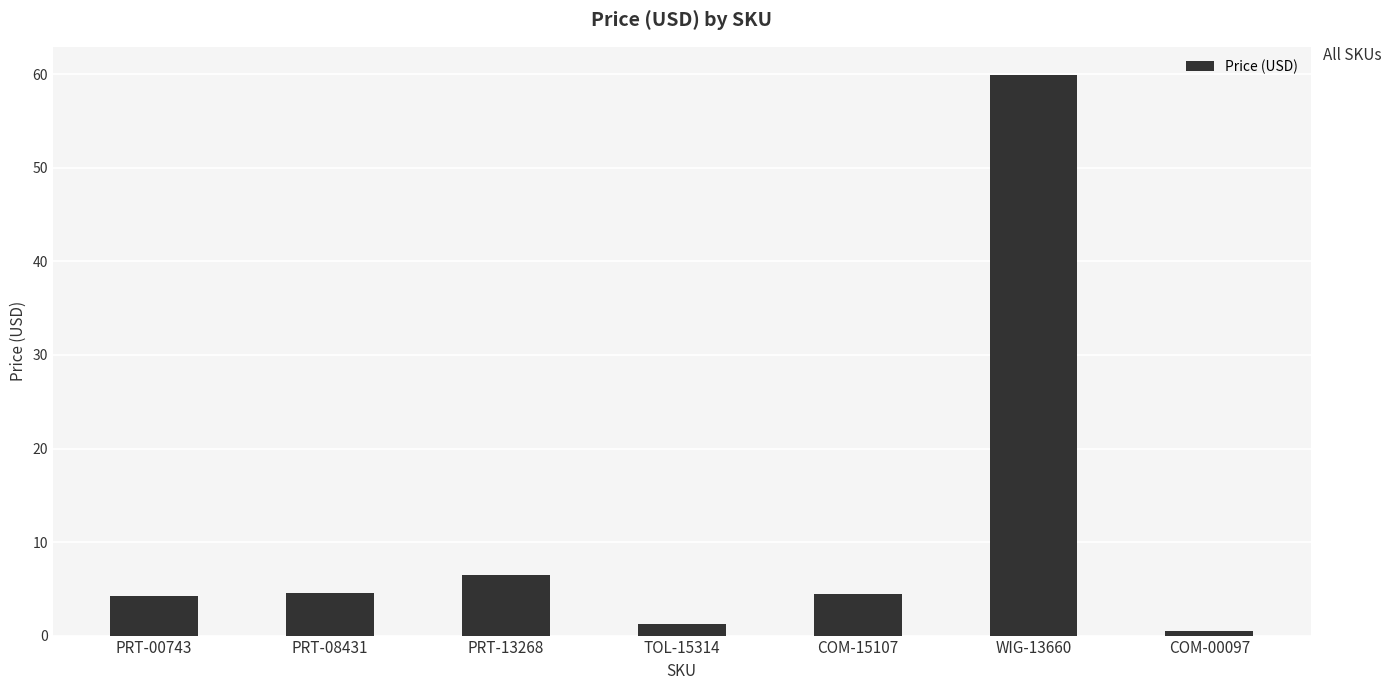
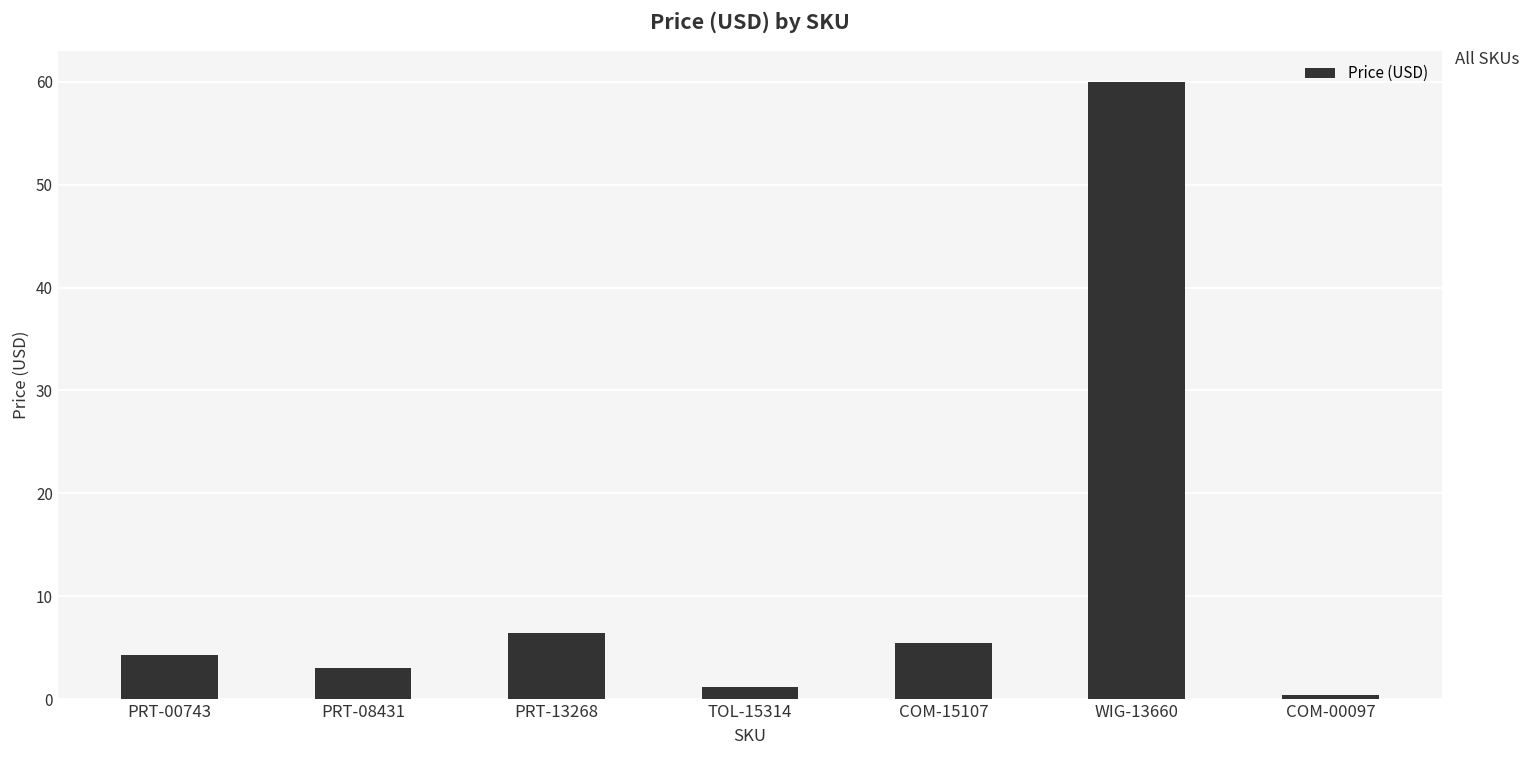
PRT-08431: 5 -> 3
COM-15107: 4 -> 6
